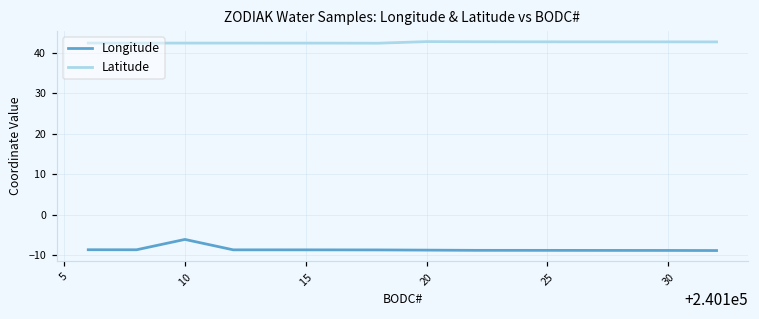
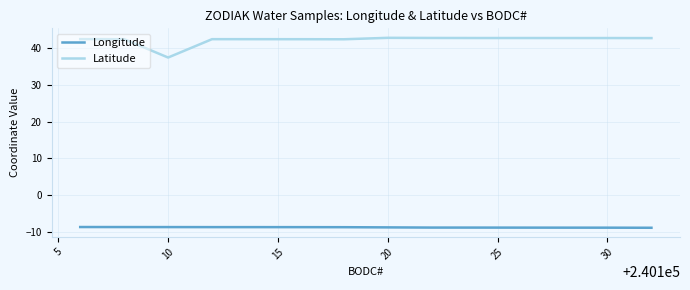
Longitude, 10: -6 -> -9
Latitude, 10: 42 -> 37
